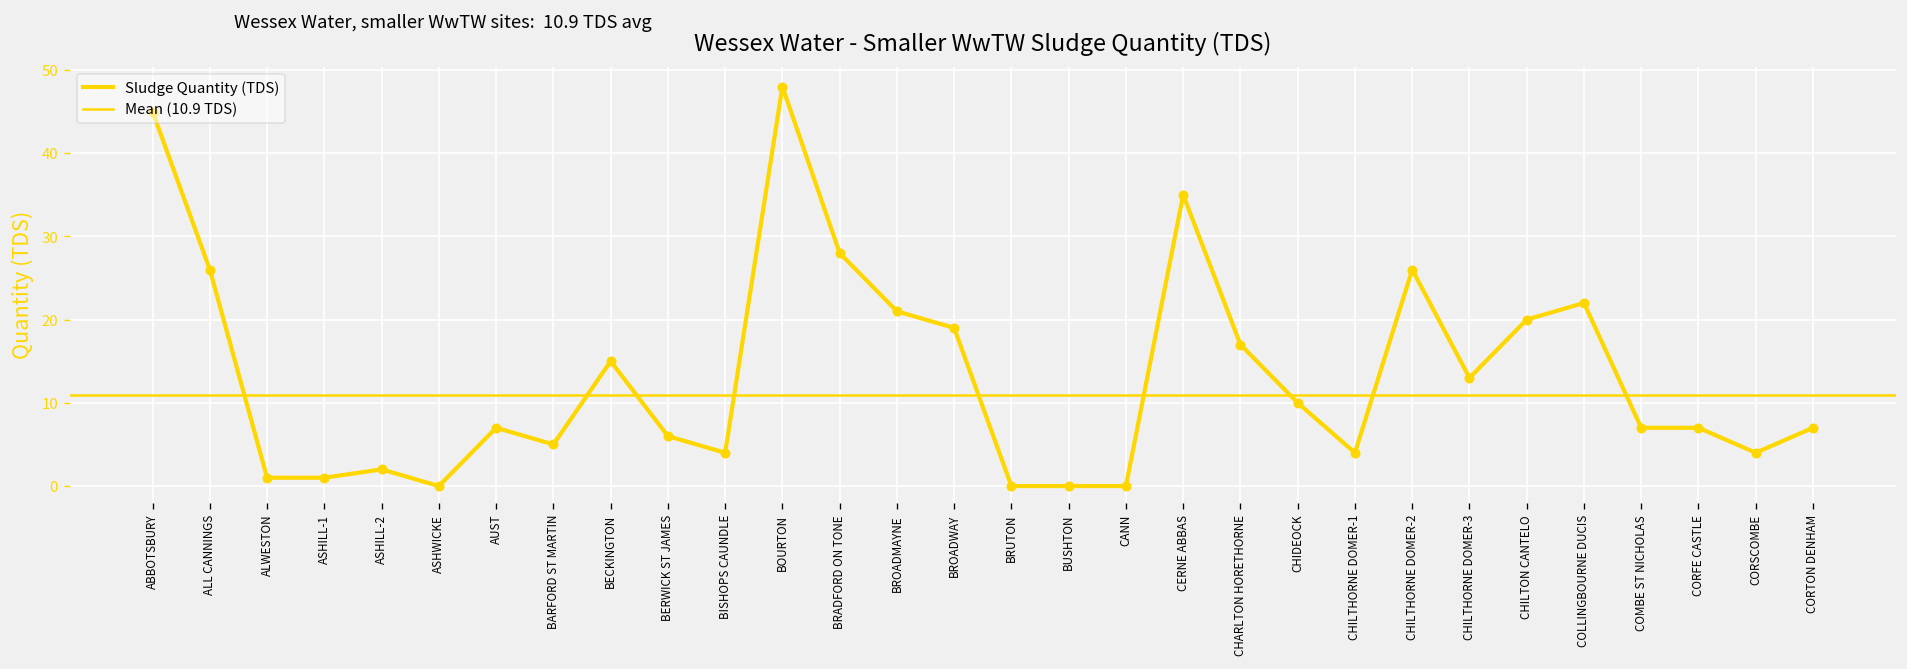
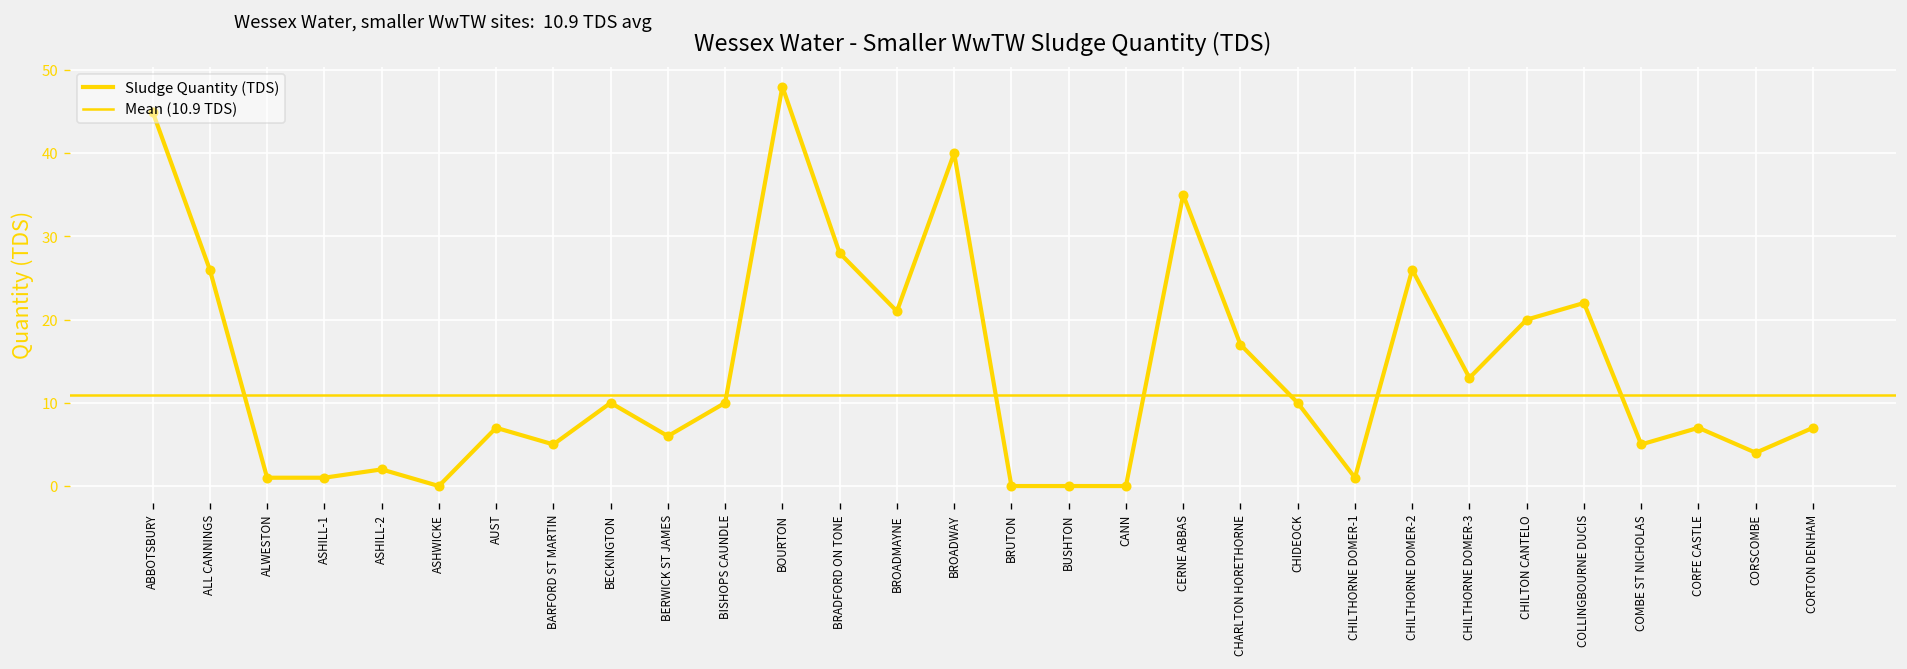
BECKINGTON: 15 -> 10
BISHOPS CAUNDLE: 4 -> 10
BROADWAY: 19 -> 40
CHILTHORNE DOMER-1: 4 -> 1
COMBE ST NICHOLAS: 7 -> 5
